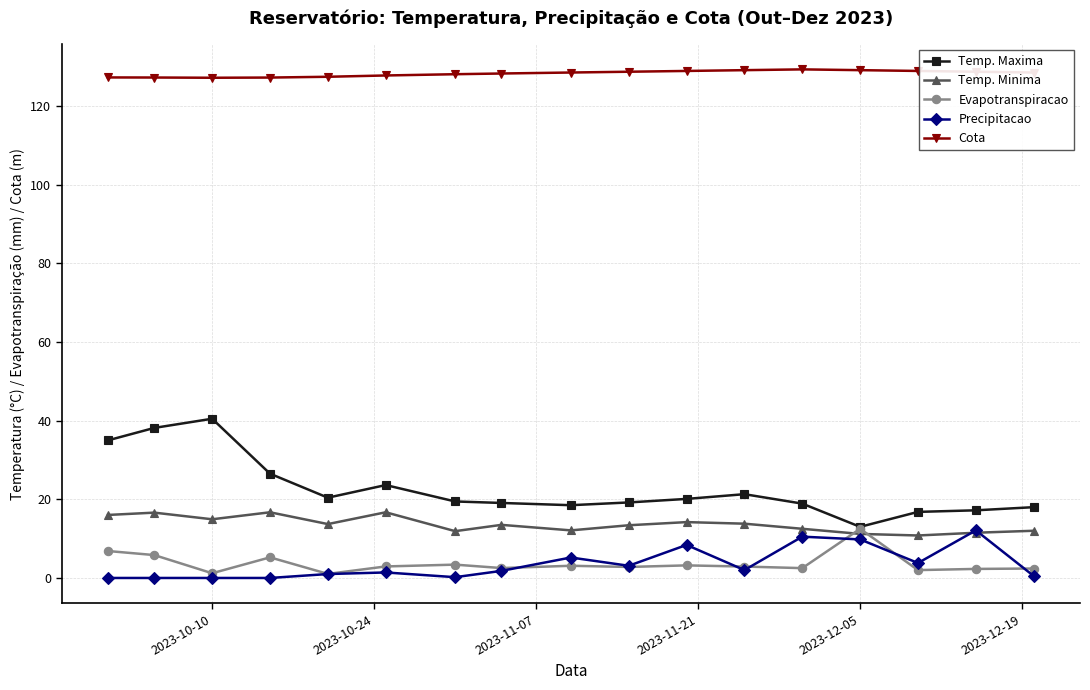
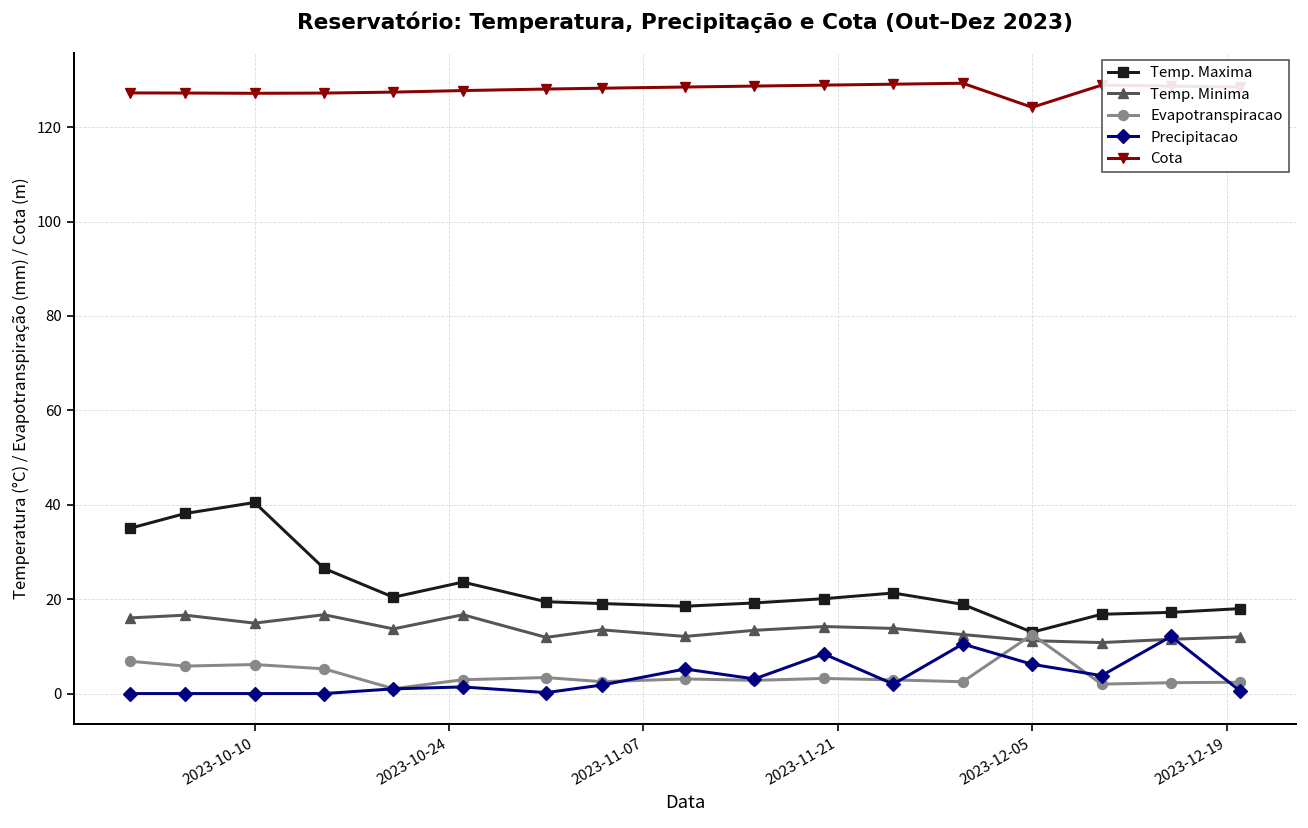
Evapotranspiracao, 2023-10-10: 1 -> 6
Precipitacao, 2023-12-05: 10 -> 6
Cota, 2023-12-05: 129 -> 124
